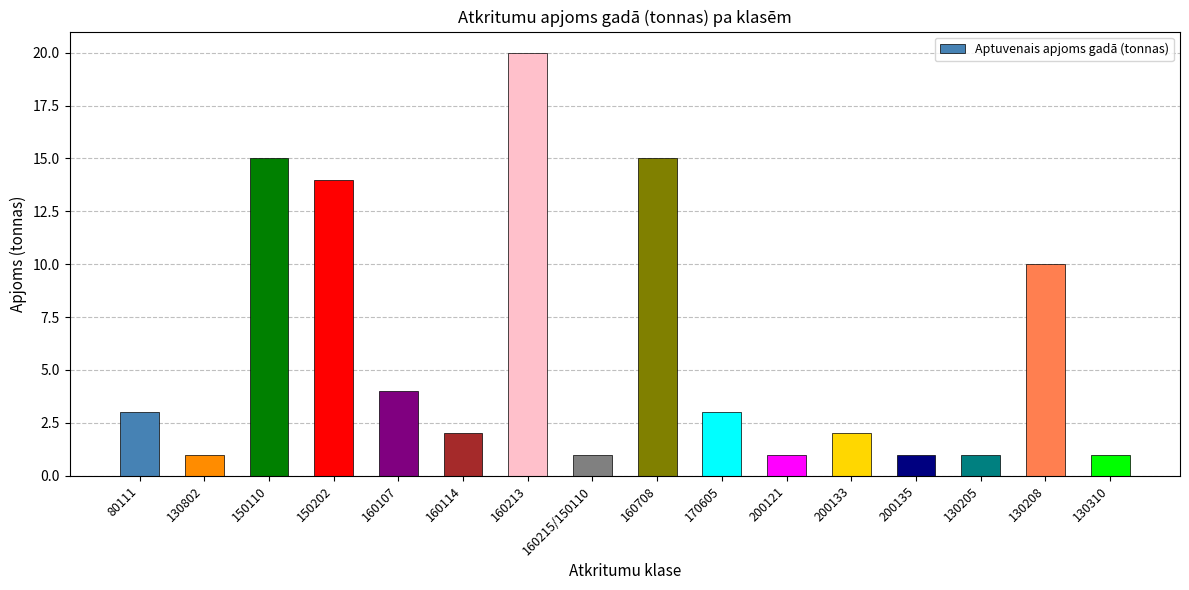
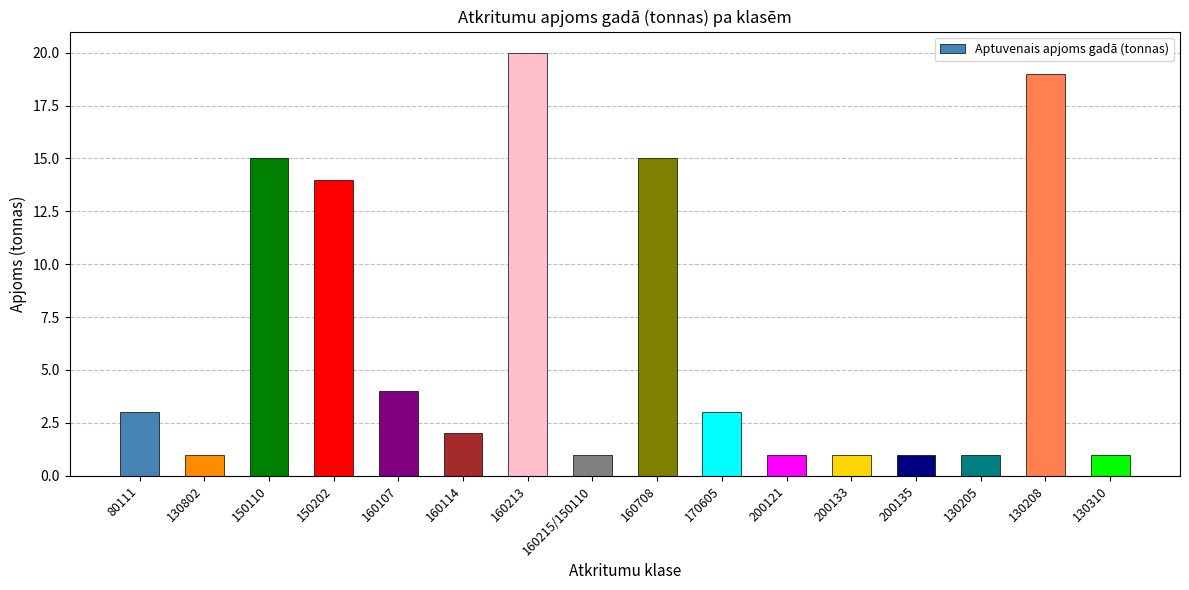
200133: 2 -> 1
130208: 10 -> 19
